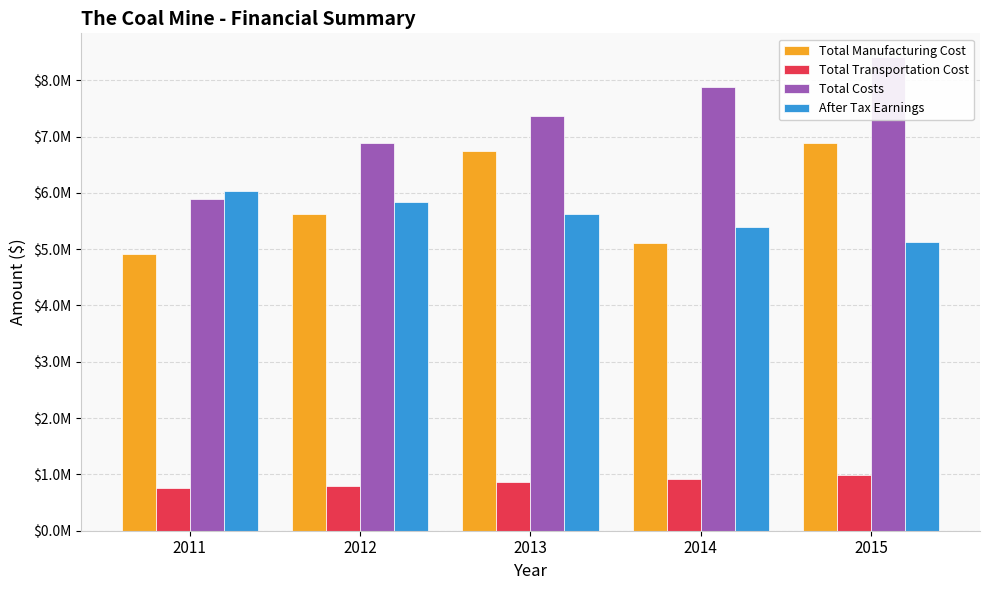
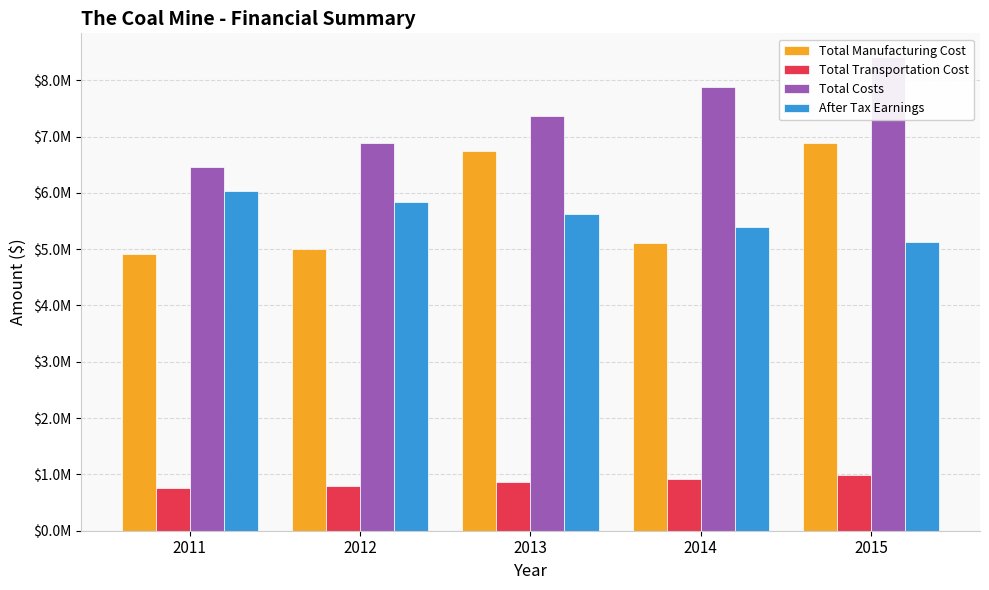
Total Costs, 2011: $5900000 -> $6500000
Total Manufacturing Cost, 2012: $5600000 -> $5000000
